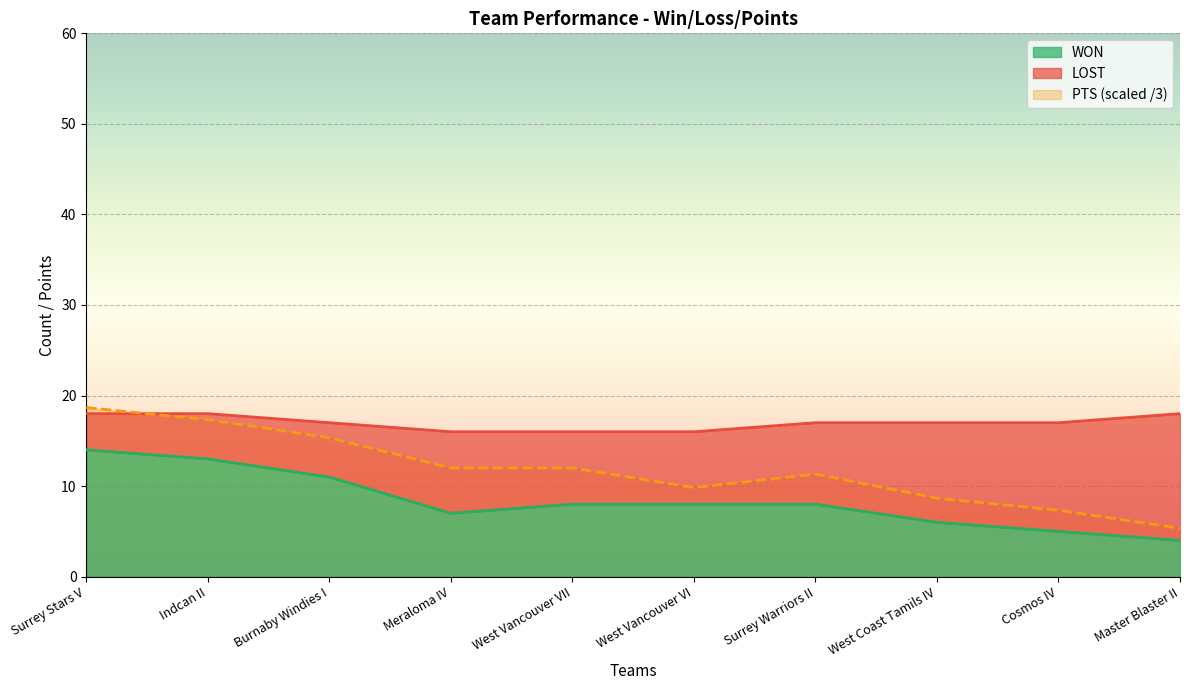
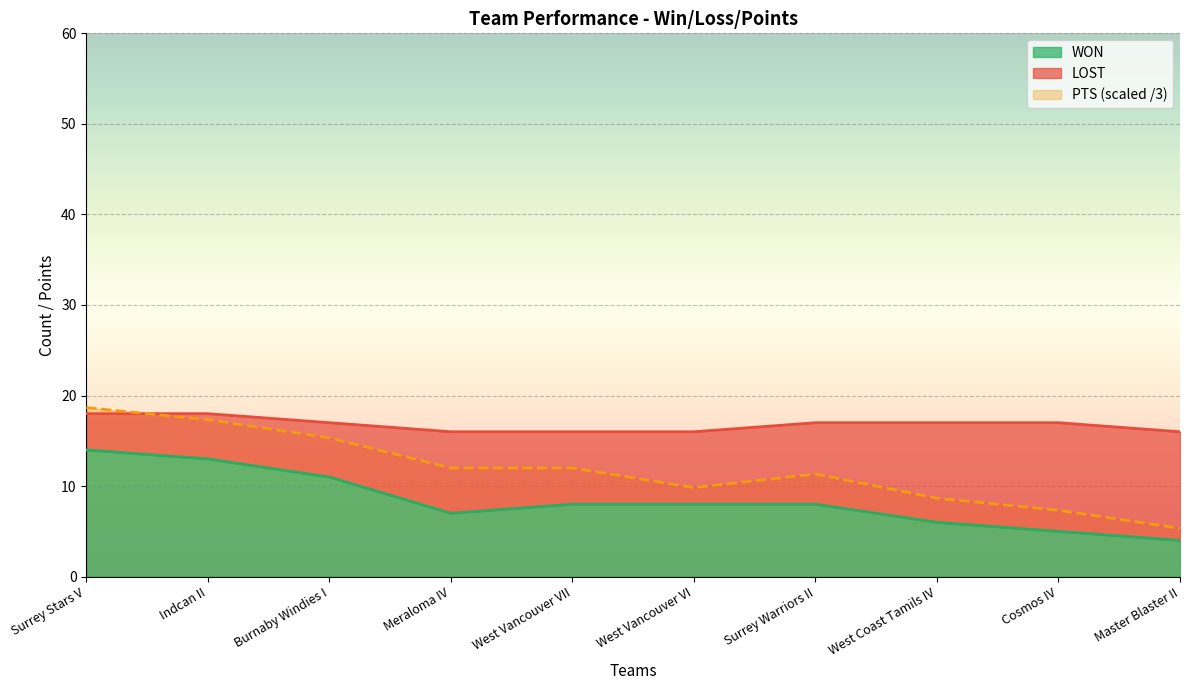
LOST, Master Blaster II: 14 -> 12
